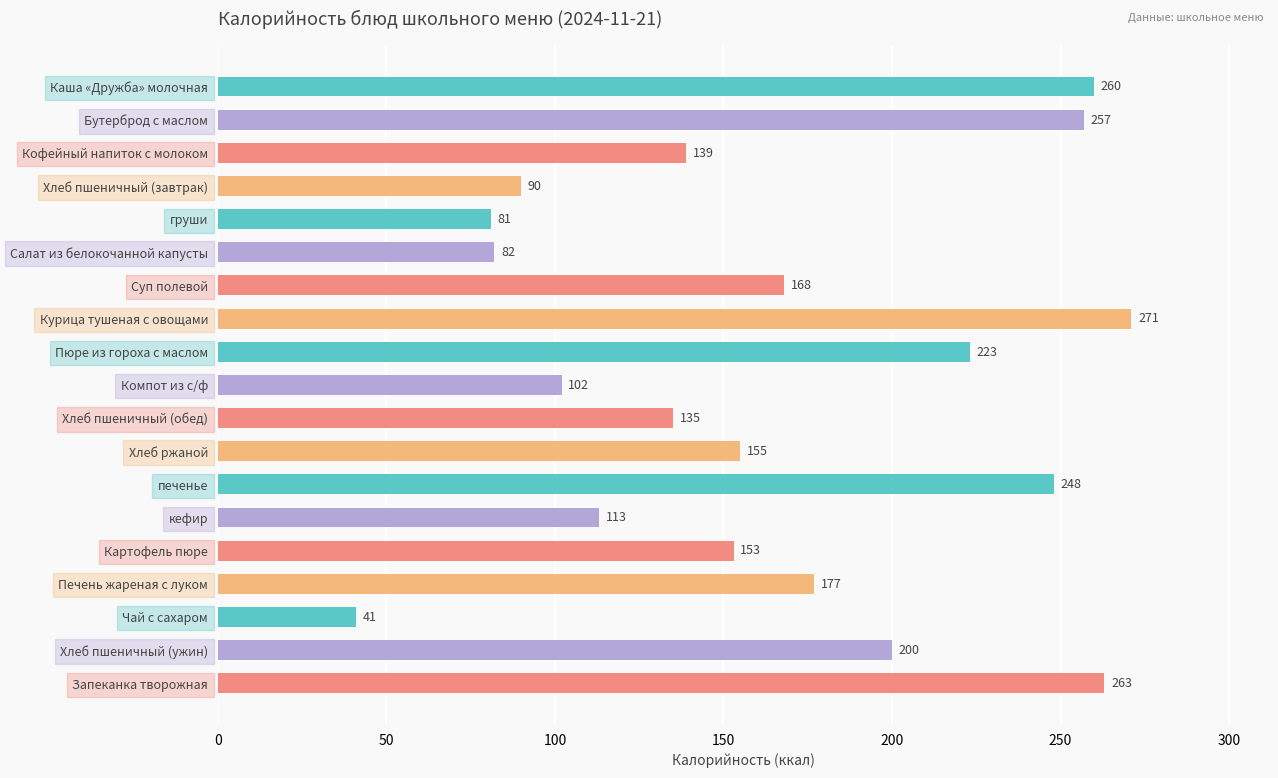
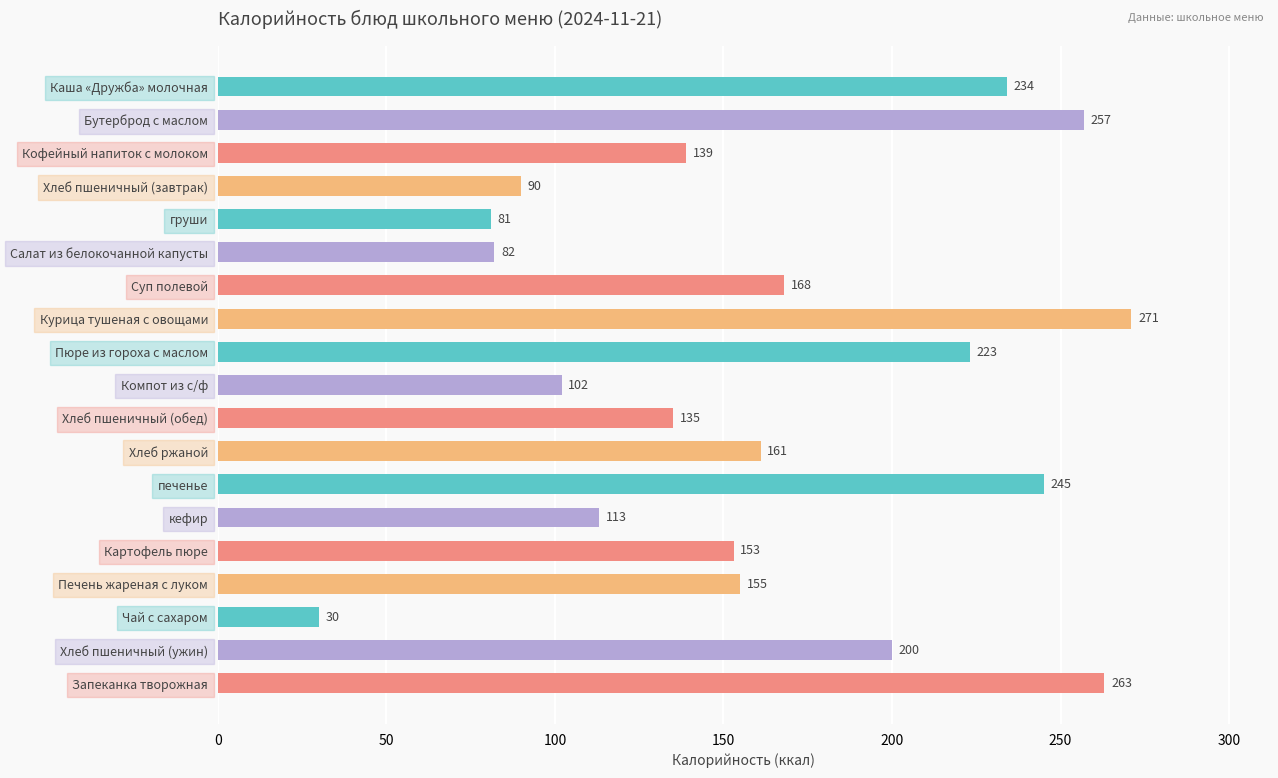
Каша «Дружба» молочная: 260 -> 234
Хлеб ржаной: 155 -> 161
печенье: 248 -> 245
Печень жареная с луком: 177 -> 155
Чай с сахаром: 41 -> 30
